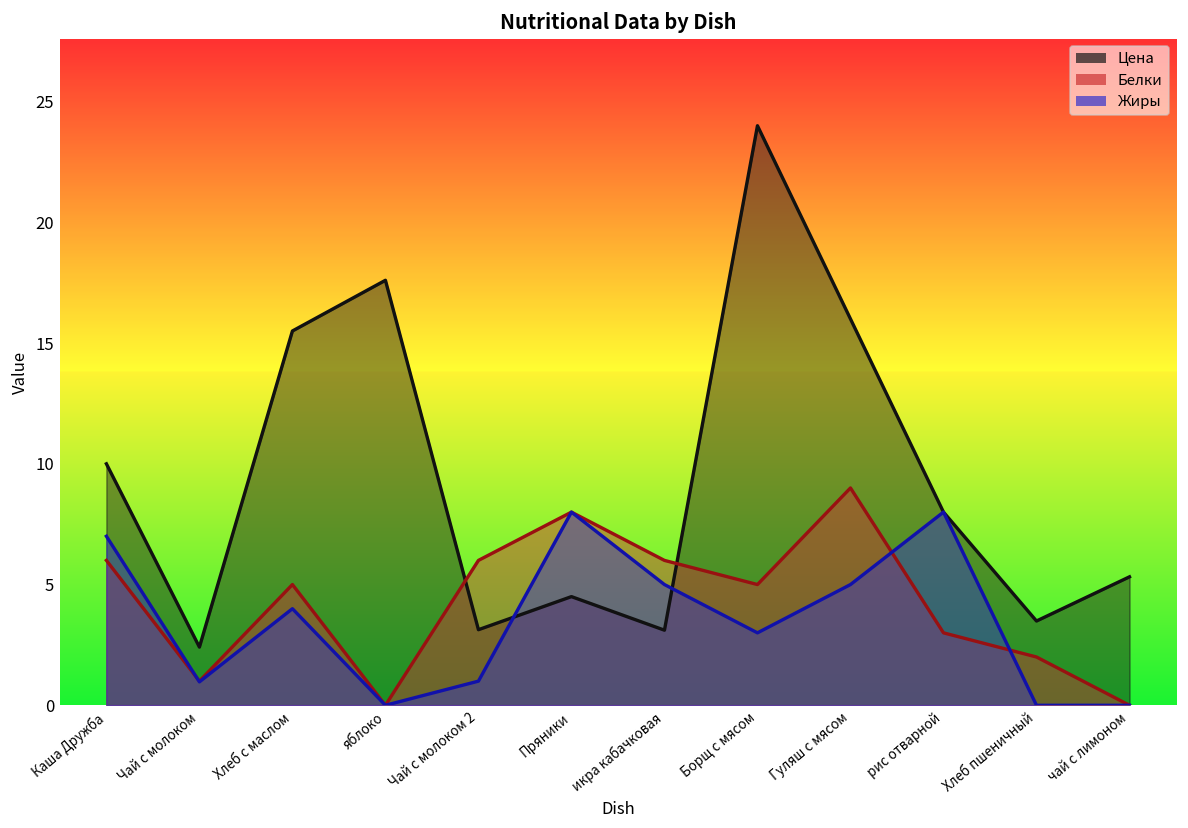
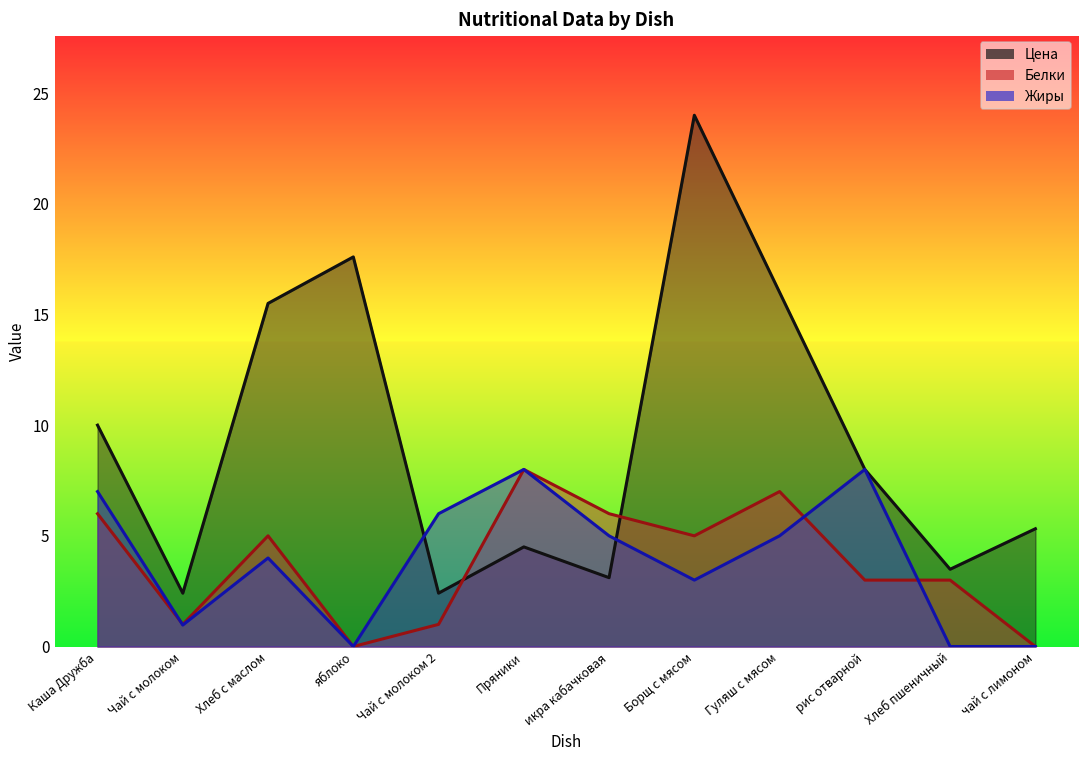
Цена, Чай с молоком 2: 3.1 -> 2.4
Белки, Чай с молоком 2: 6 -> 1
Жиры, Чай с молоком 2: 1 -> 6
Белки, Гуляш с мясом: 9 -> 7
Белки, Хлеб пшеничный: 2 -> 3
